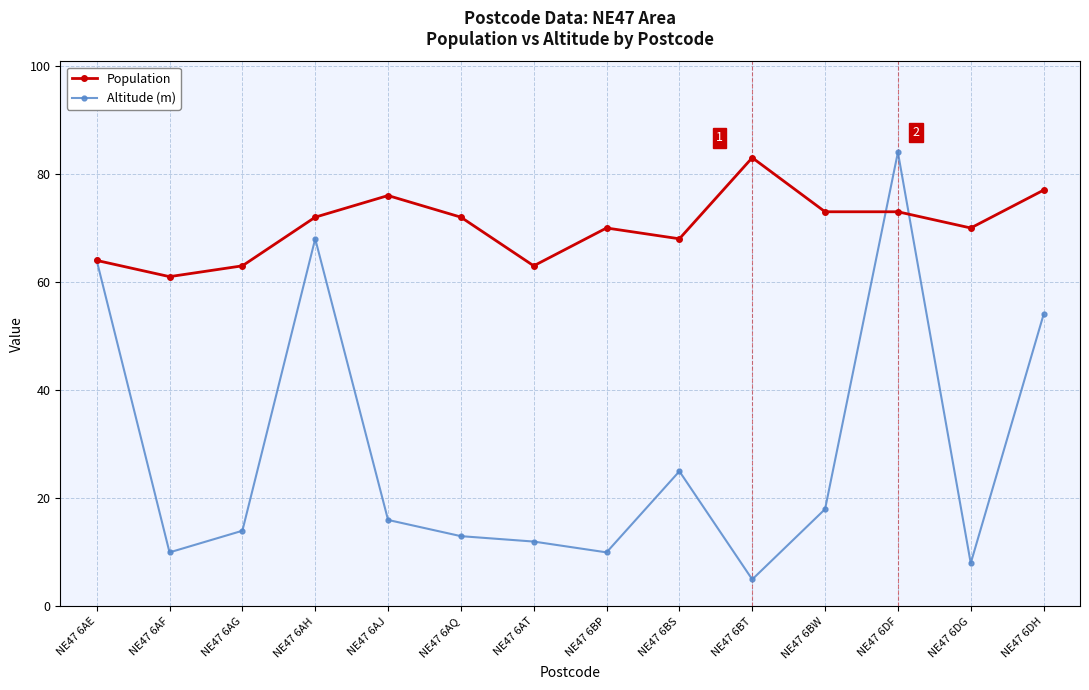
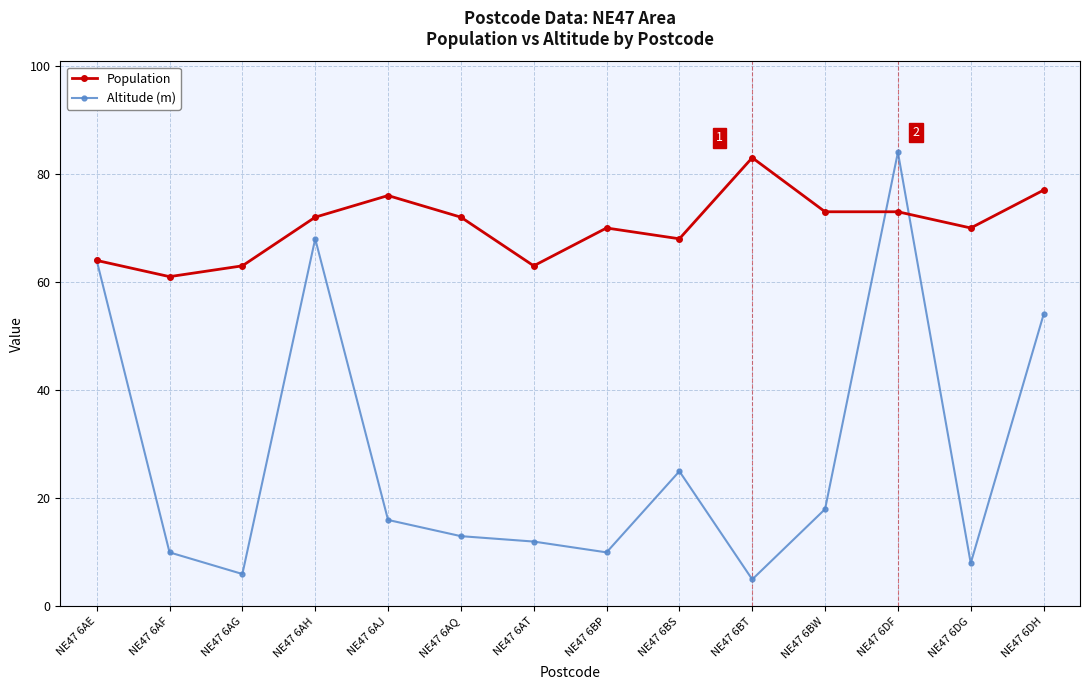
Altitude (m), NE47 6AG: 14 -> 6
